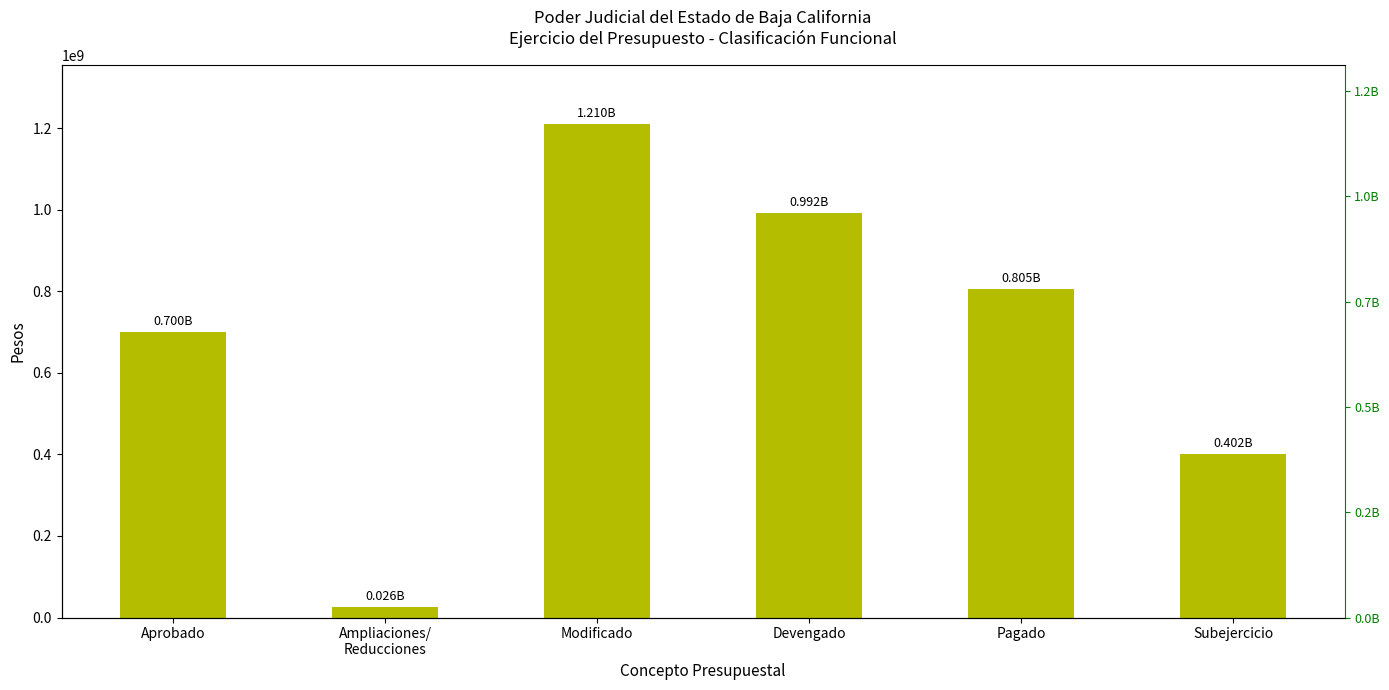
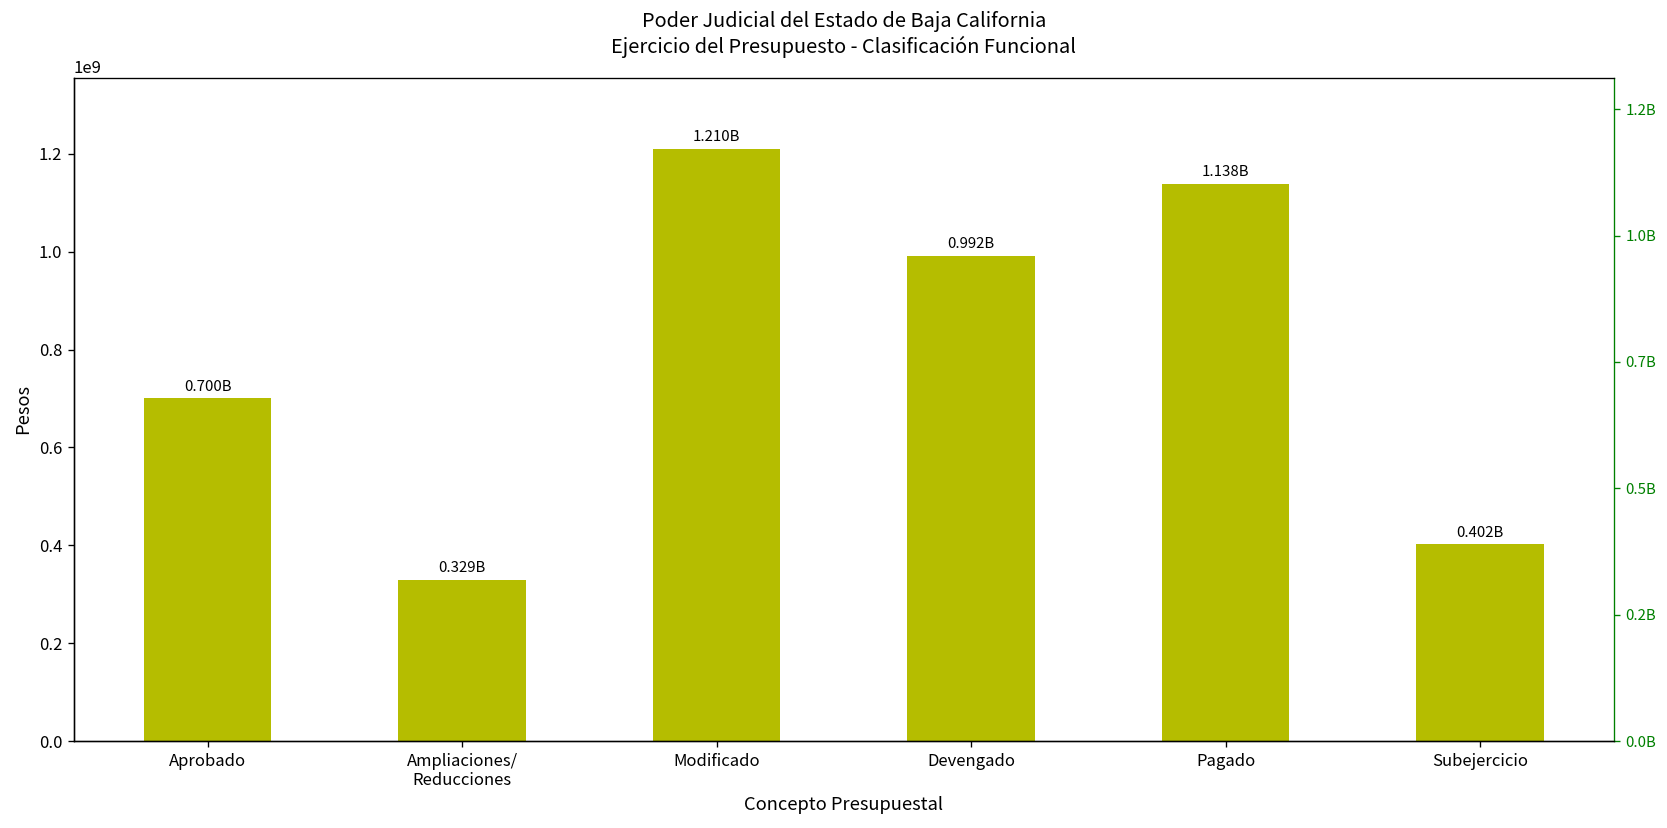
Ampliaciones/ Reducciones: 0.026B -> 0.329B
Pagado: 0.805B -> 1.138B
